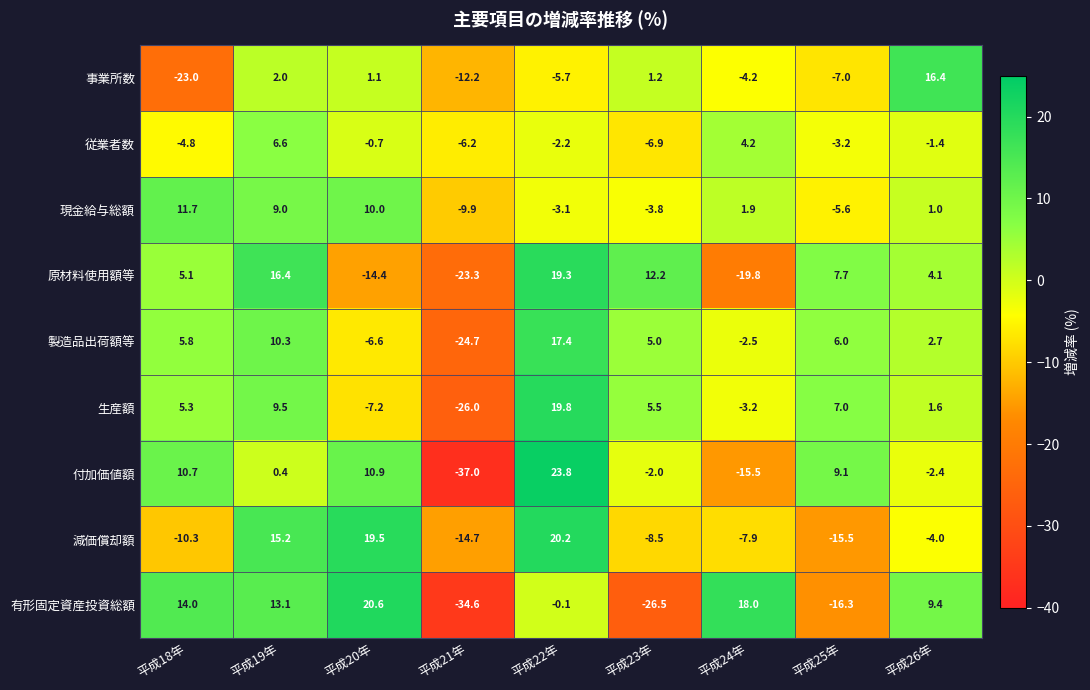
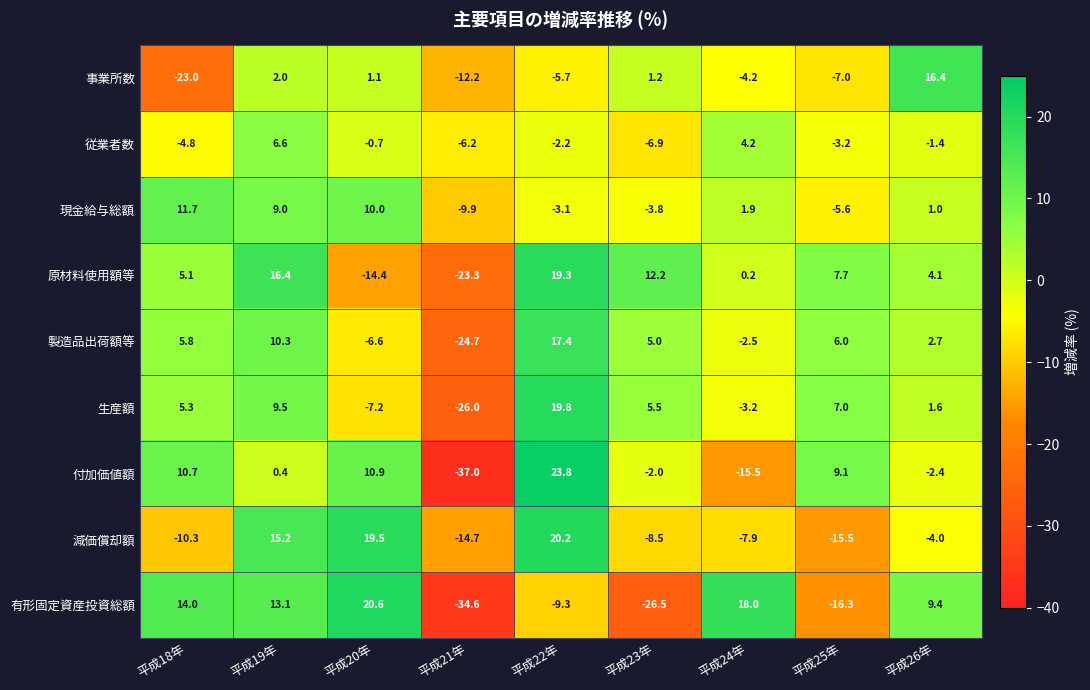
原材料使用額等, 平成24年: -19.8 -> 0.2
有形固定資産投資総額, 平成22年: -0.1 -> -9.3
